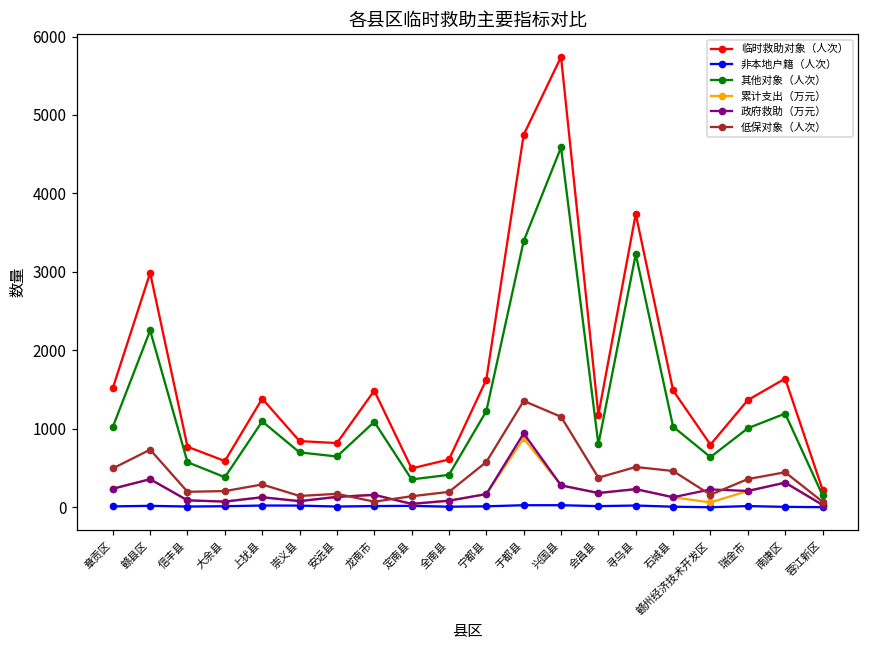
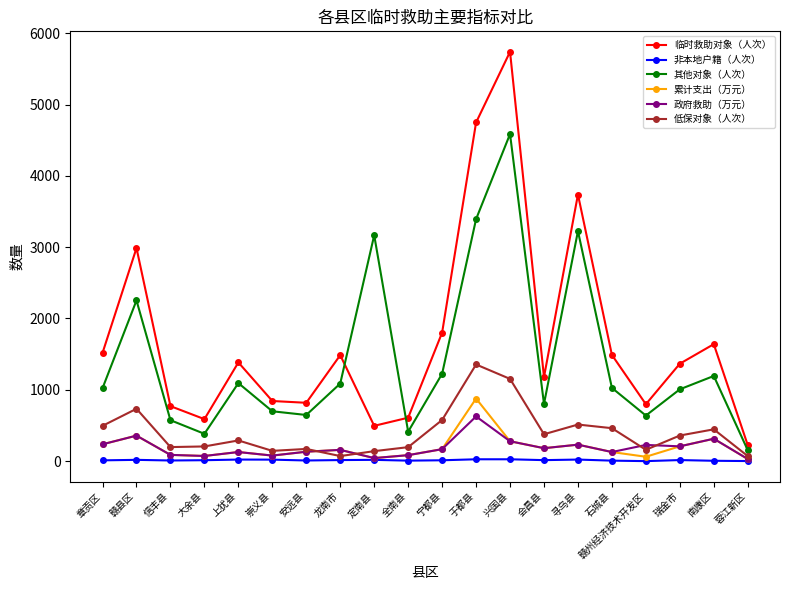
其他对象（人次）, 定南县: 400 -> 3200
临时救助对象（人次）, 宁都县: 1600 -> 1800
政府救助（万元）, 于都县: 900 -> 600
